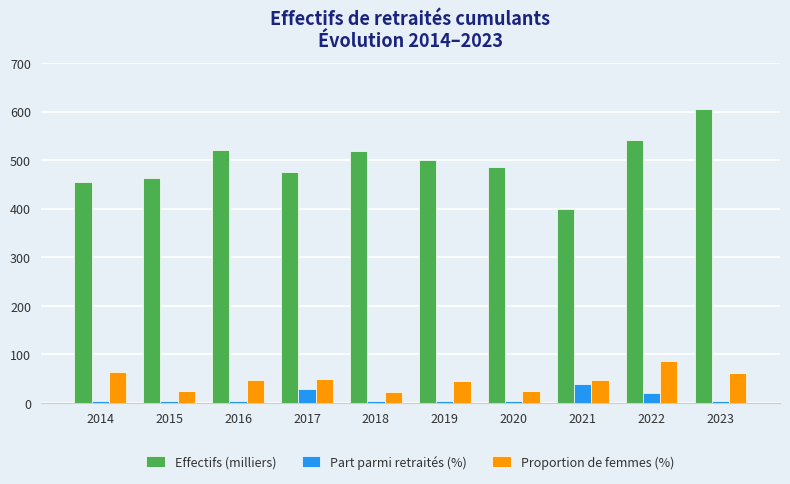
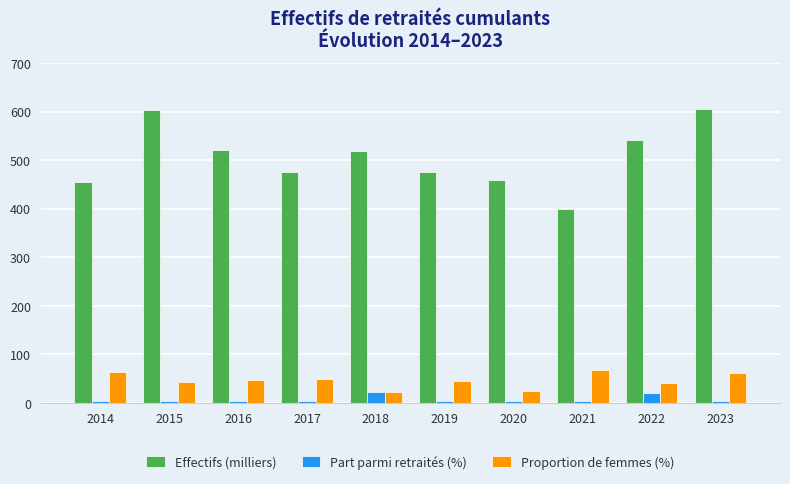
Effectifs (milliers), 2015: 460 -> 600
Proportion de femmes (%), 2015: 30 -> 40
Part parmi retraités (%), 2017: 30 -> 0
Part parmi retraités (%), 2018: 0 -> 20
Effectifs (milliers), 2019: 500 -> 470
Effectifs (milliers), 2020: 490 -> 460
Part parmi retraités (%), 2021: 40 -> 0
Proportion de femmes (%), 2021: 50 -> 70
Proportion de femmes (%), 2022: 90 -> 40
